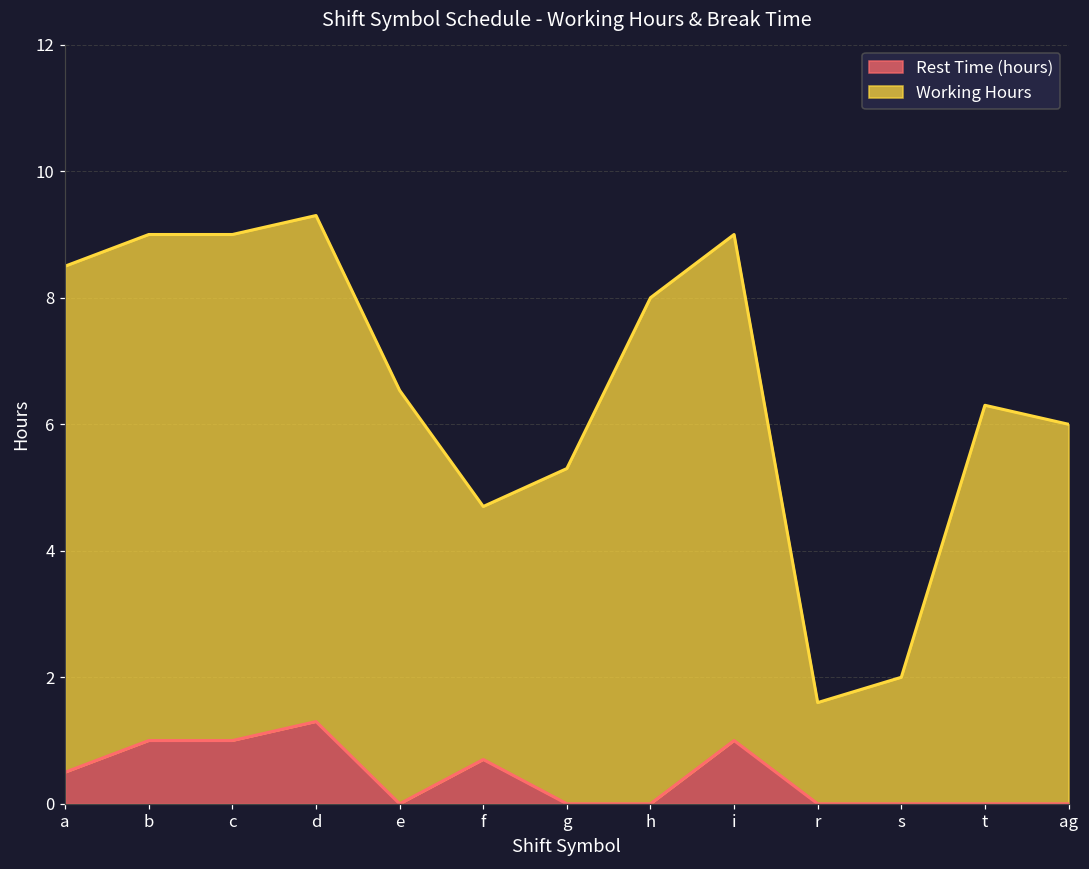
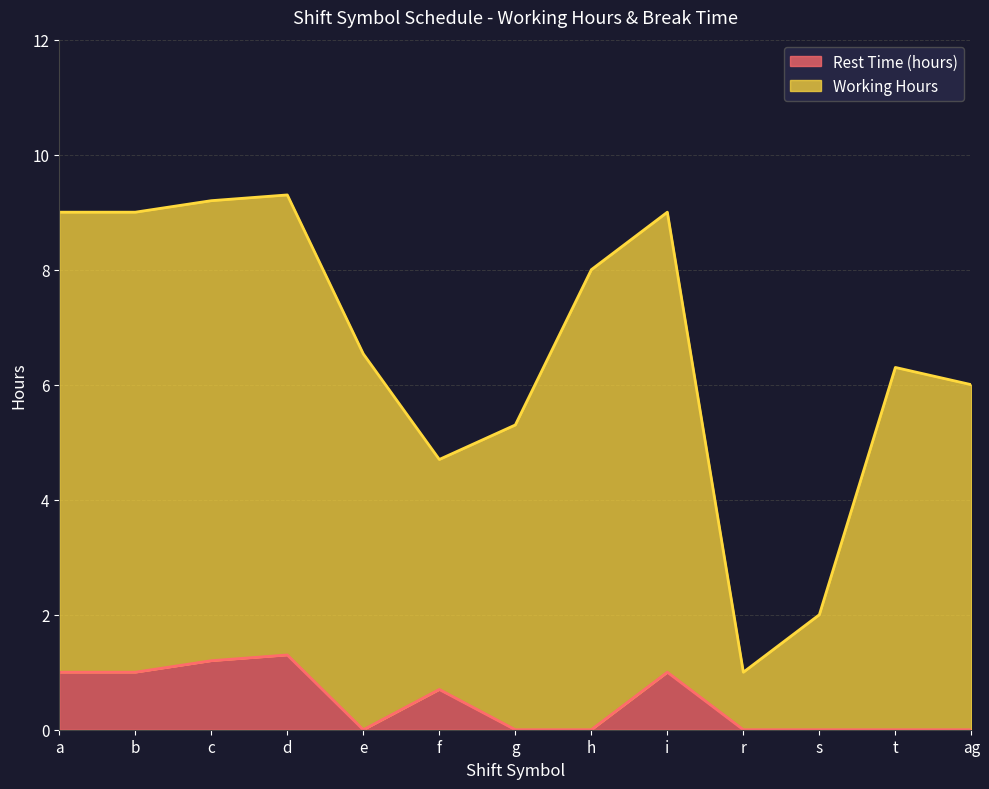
Rest Time (hours), a: 0.5 -> 1.0
Rest Time (hours), c: 1.0 -> 1.2
Working Hours, r: 1.6 -> 1.0
